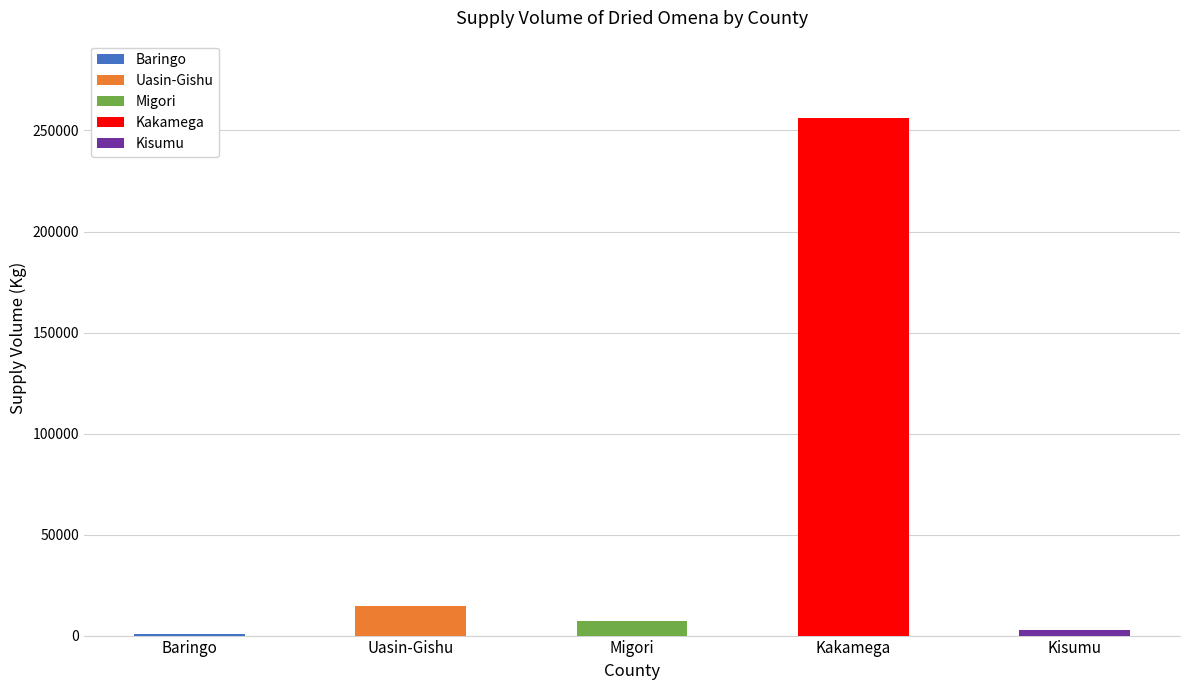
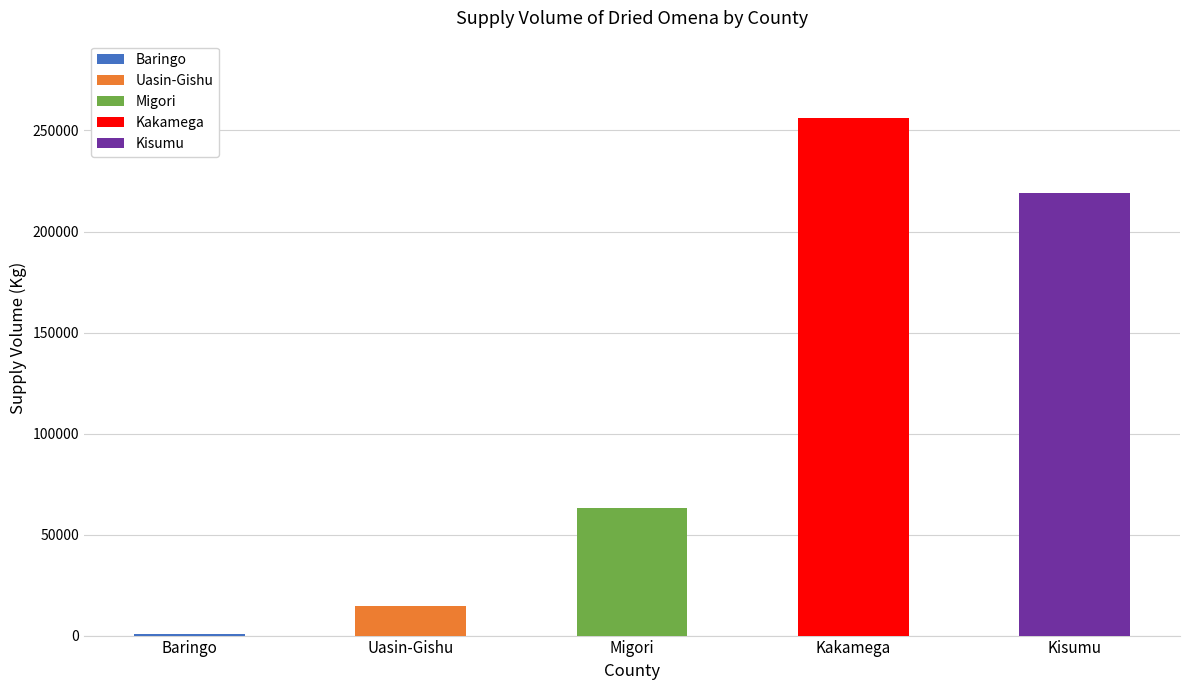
Migori: 7000 -> 63000
Kisumu: 3000 -> 219000
